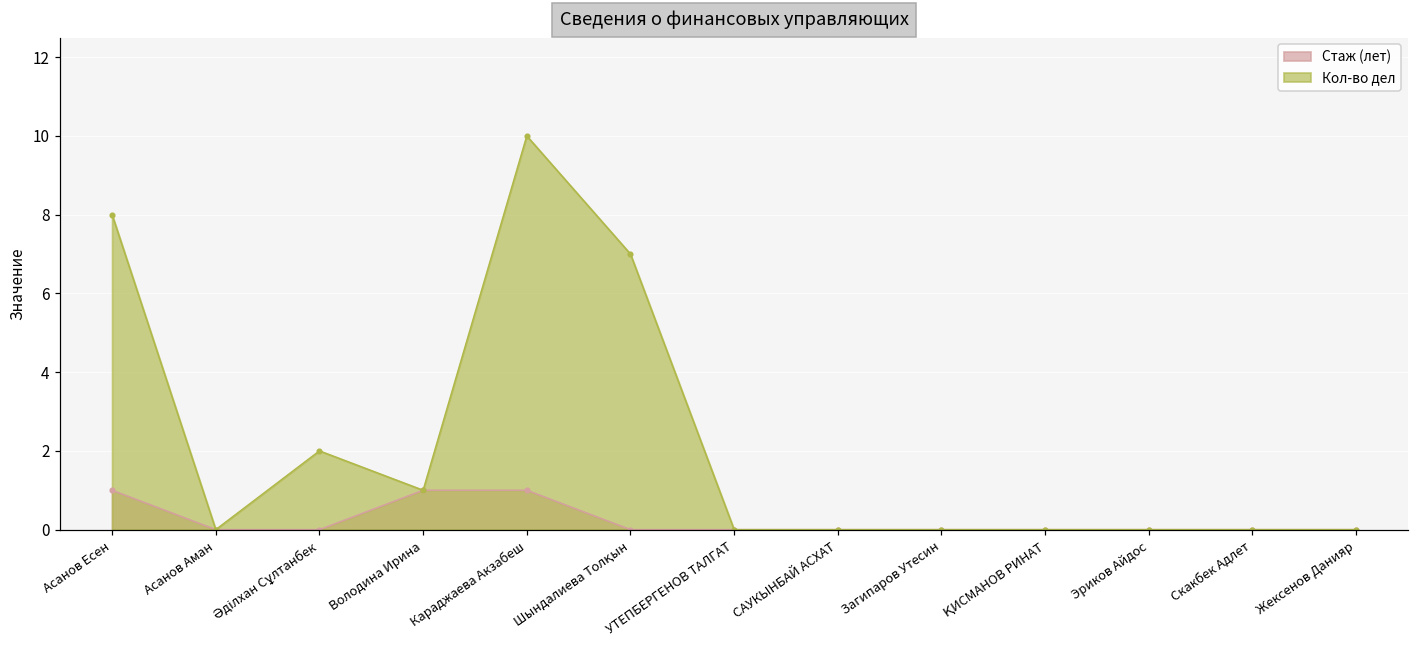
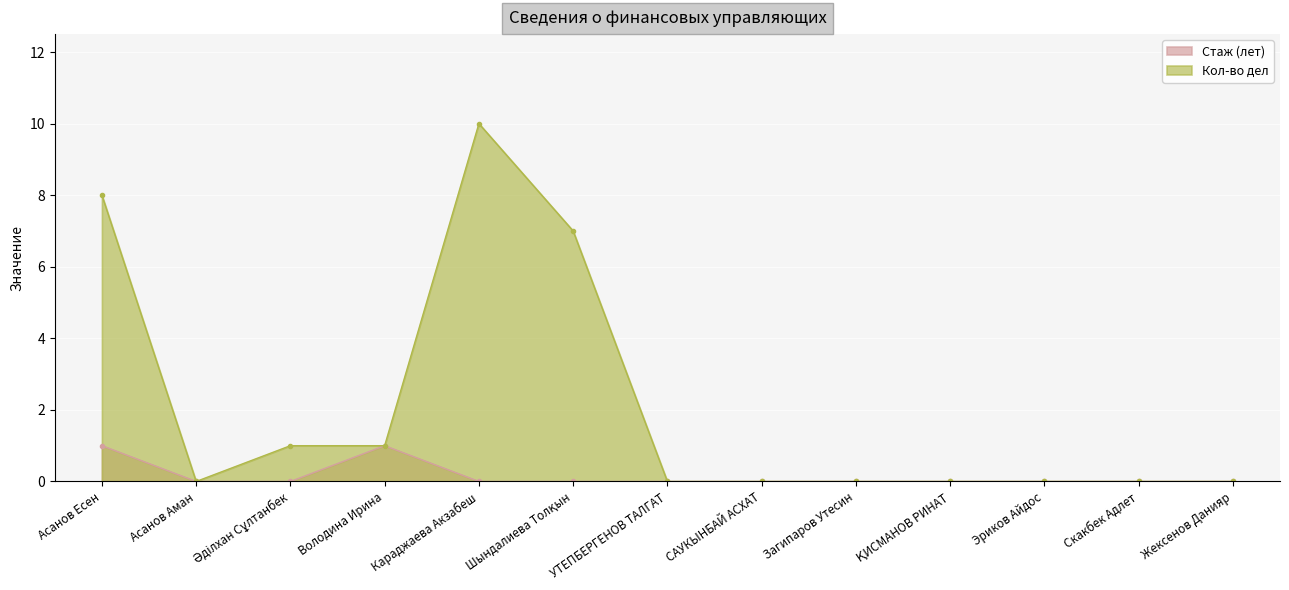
Кол-во дел, Әділхан Сұлтанбек: 2 -> 1
Стаж (лет), Караджаева Акзабеш: 1 -> 0
